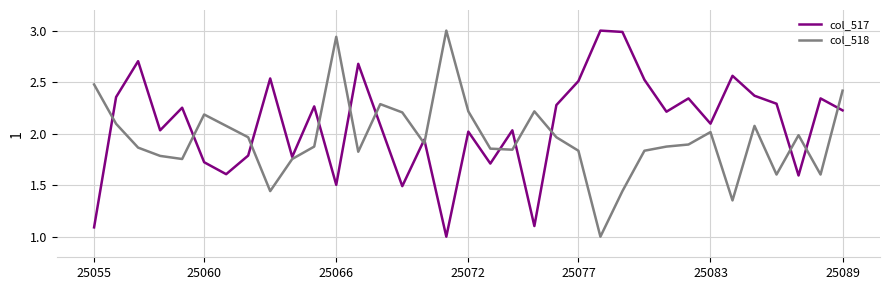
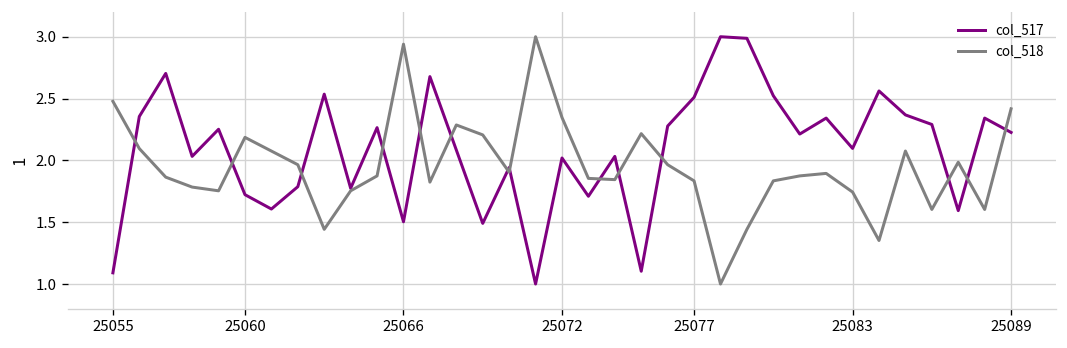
col_518, 25072: 2.22 -> 2.35
col_518, 25083: 2.02 -> 1.74
